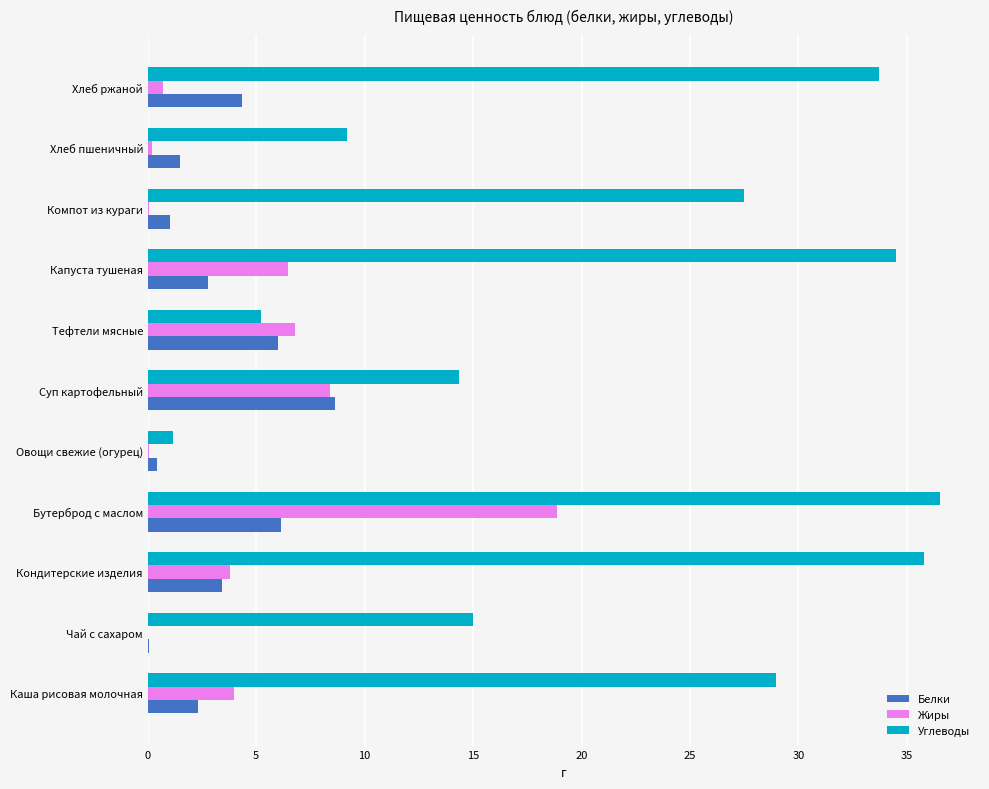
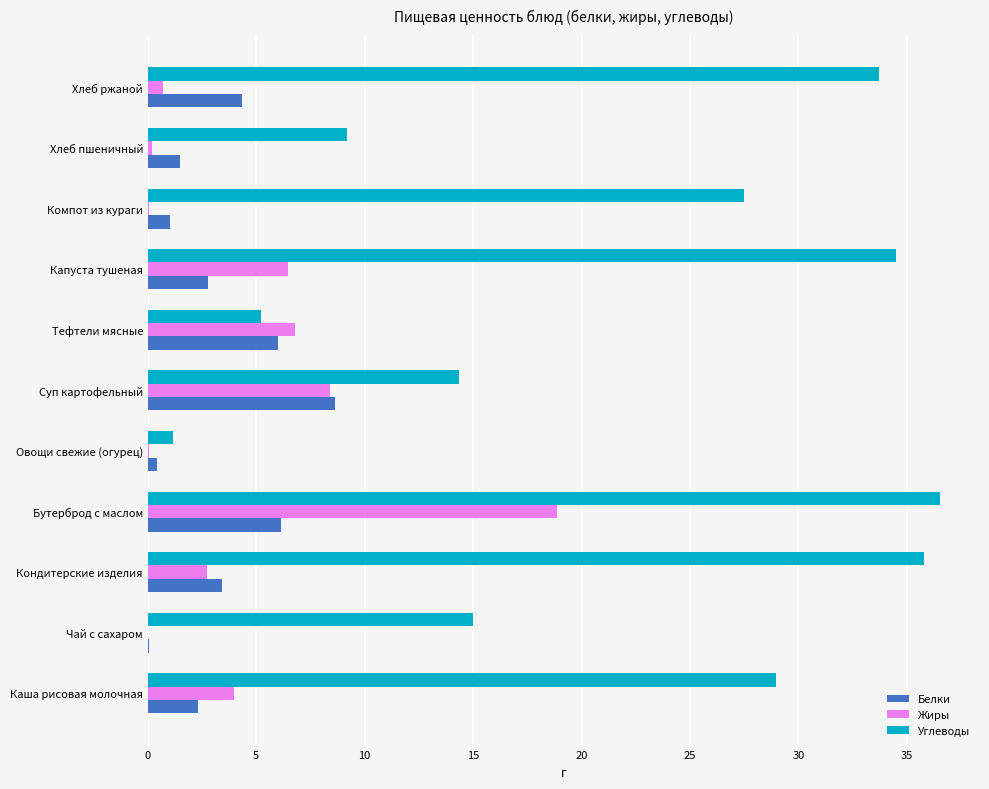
Жиры, Кондитерские изделия: 3.8 -> 2.7
